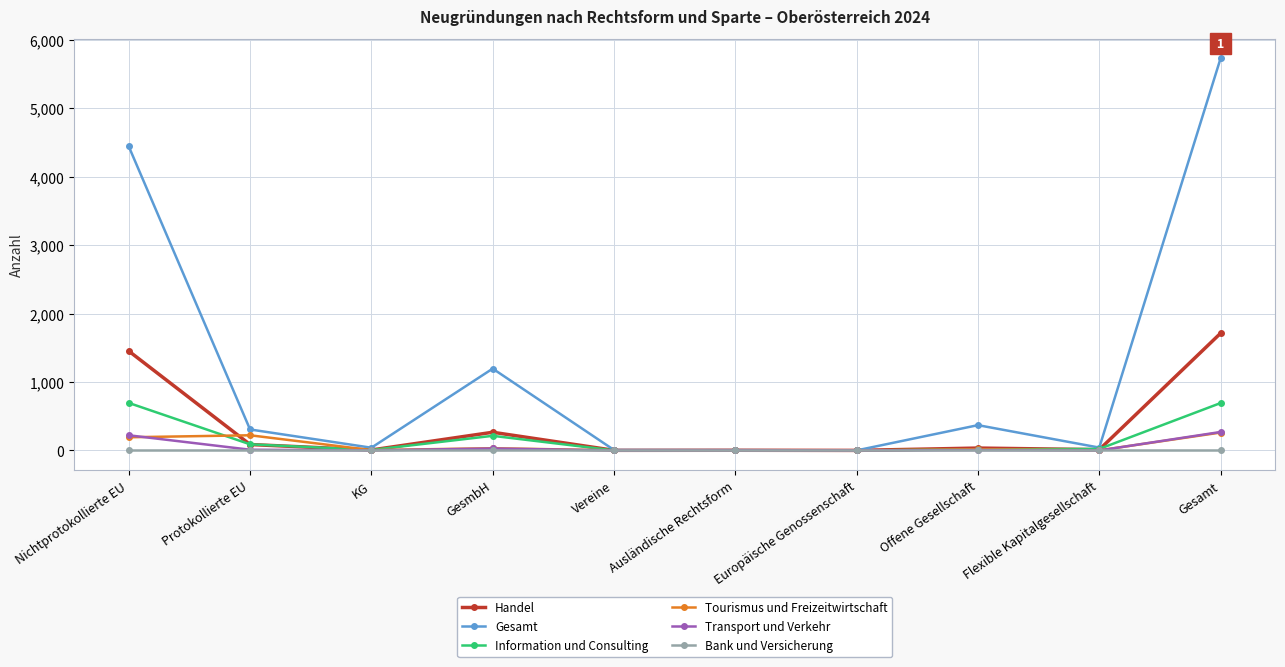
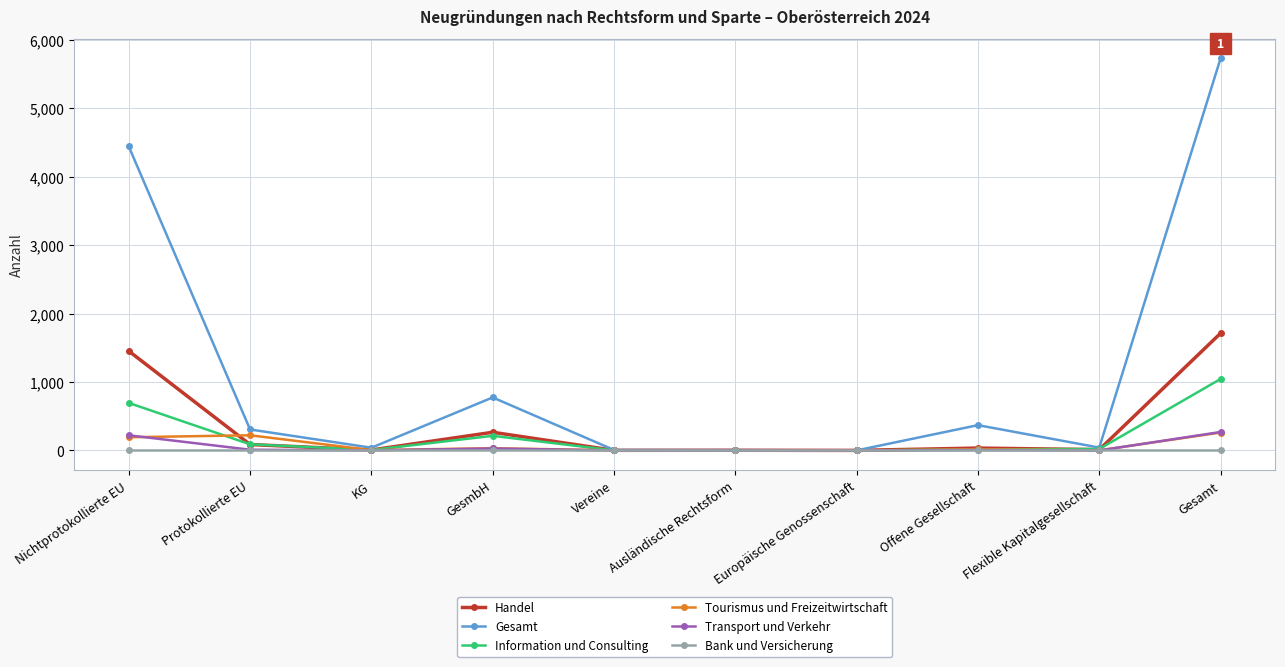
Gesamt, GesmbH: 1,200 -> 800
Information und Consulting, Gesamt: 700 -> 1,000
